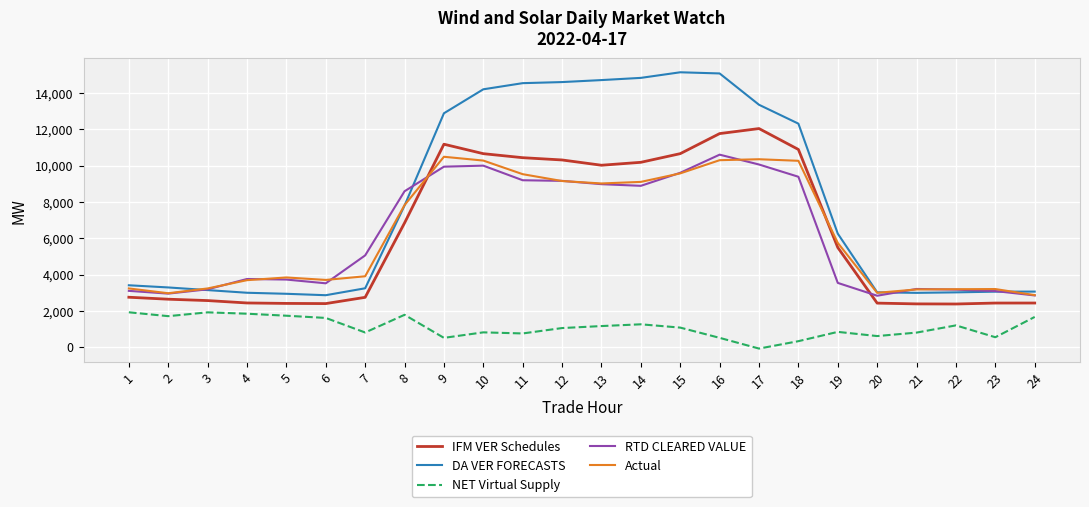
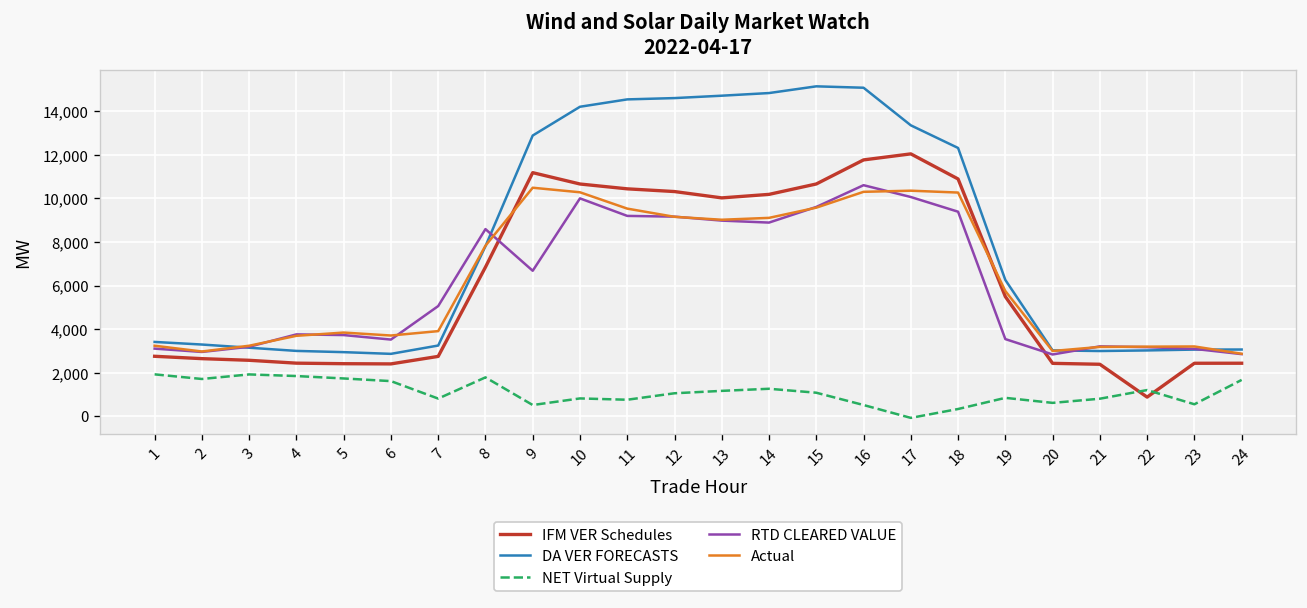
RTD CLEARED VALUE, 9: 9,900 -> 6,700
IFM VER Schedules, 22: 2,400 -> 900
